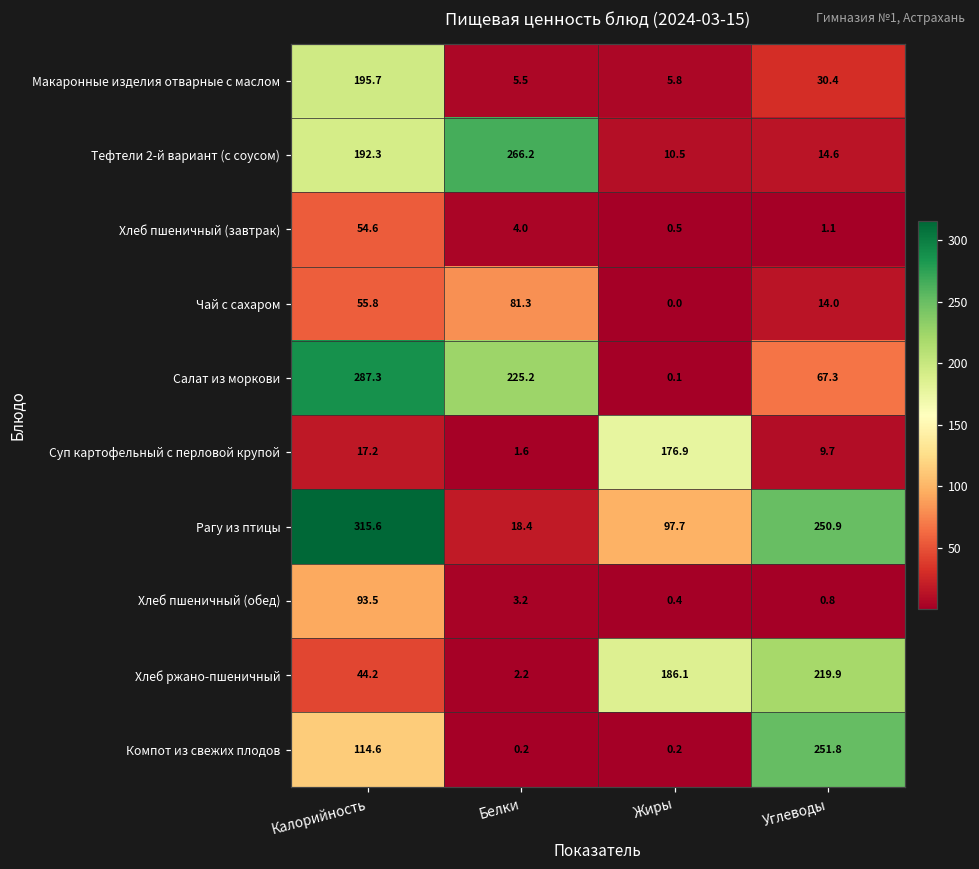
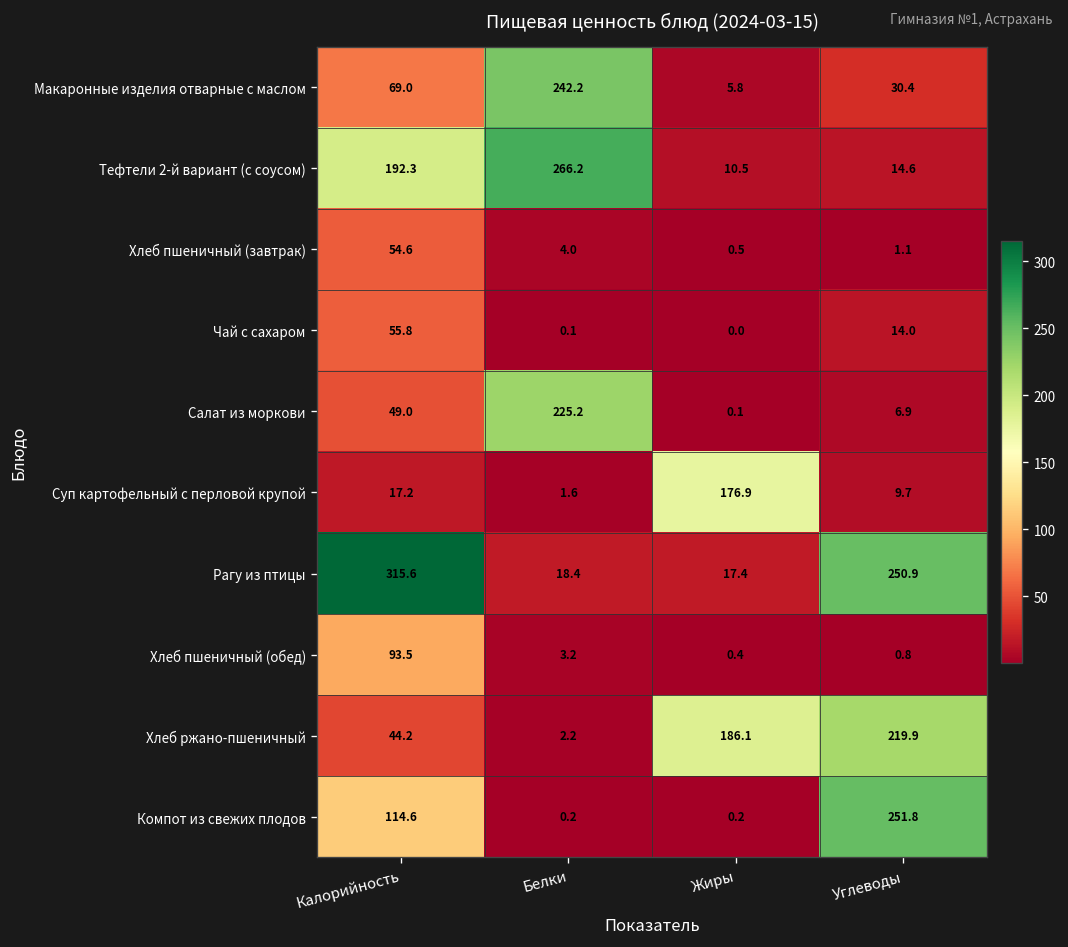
Макаронные изделия отварные с маслом, Калорийность: 195.7 -> 69.0
Макаронные изделия отварные с маслом, Белки: 5.5 -> 242.2
Чай с сахаром, Белки: 81.3 -> 0.1
Салат из моркови, Калорийность: 287.3 -> 49.0
Салат из моркови, Углеводы: 67.3 -> 6.9
Рагу из птицы, Жиры: 97.7 -> 17.4
